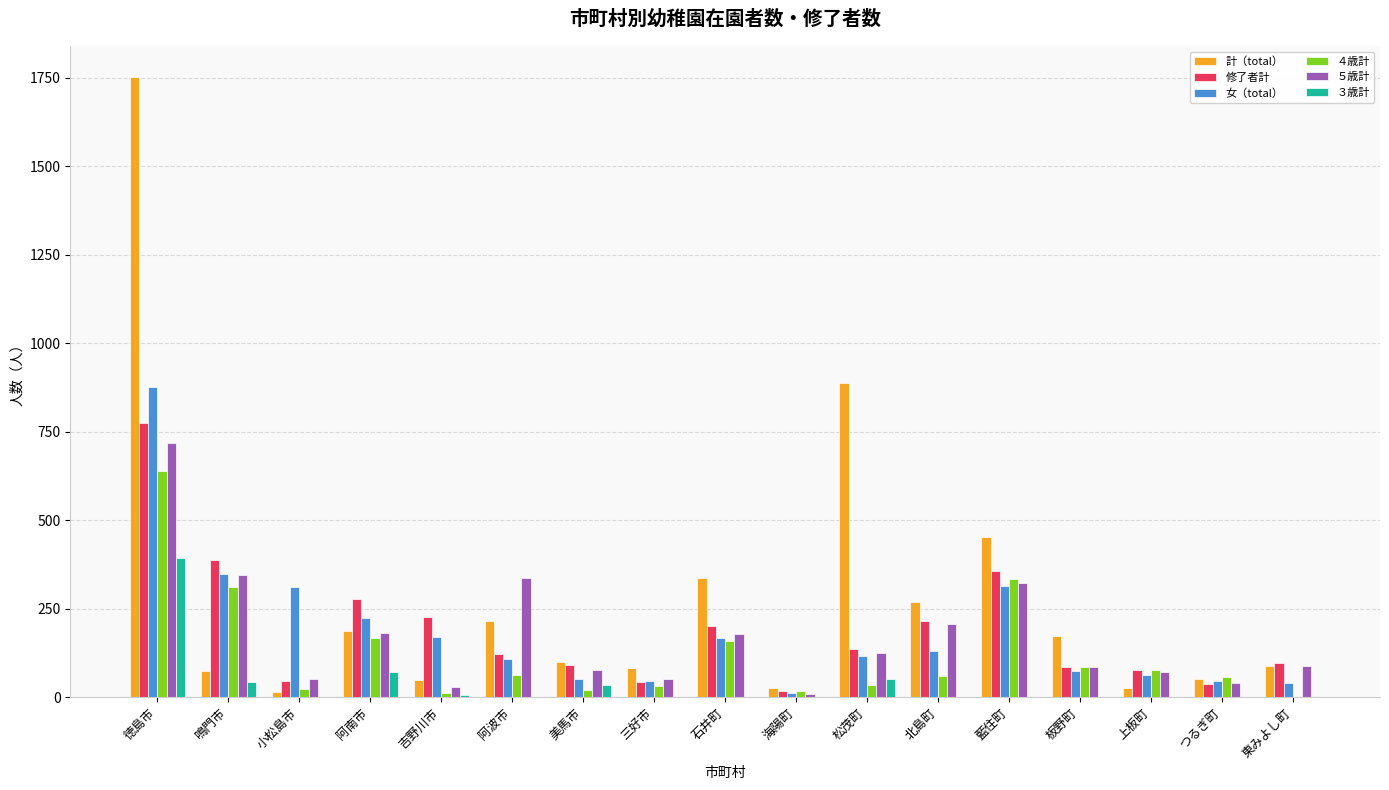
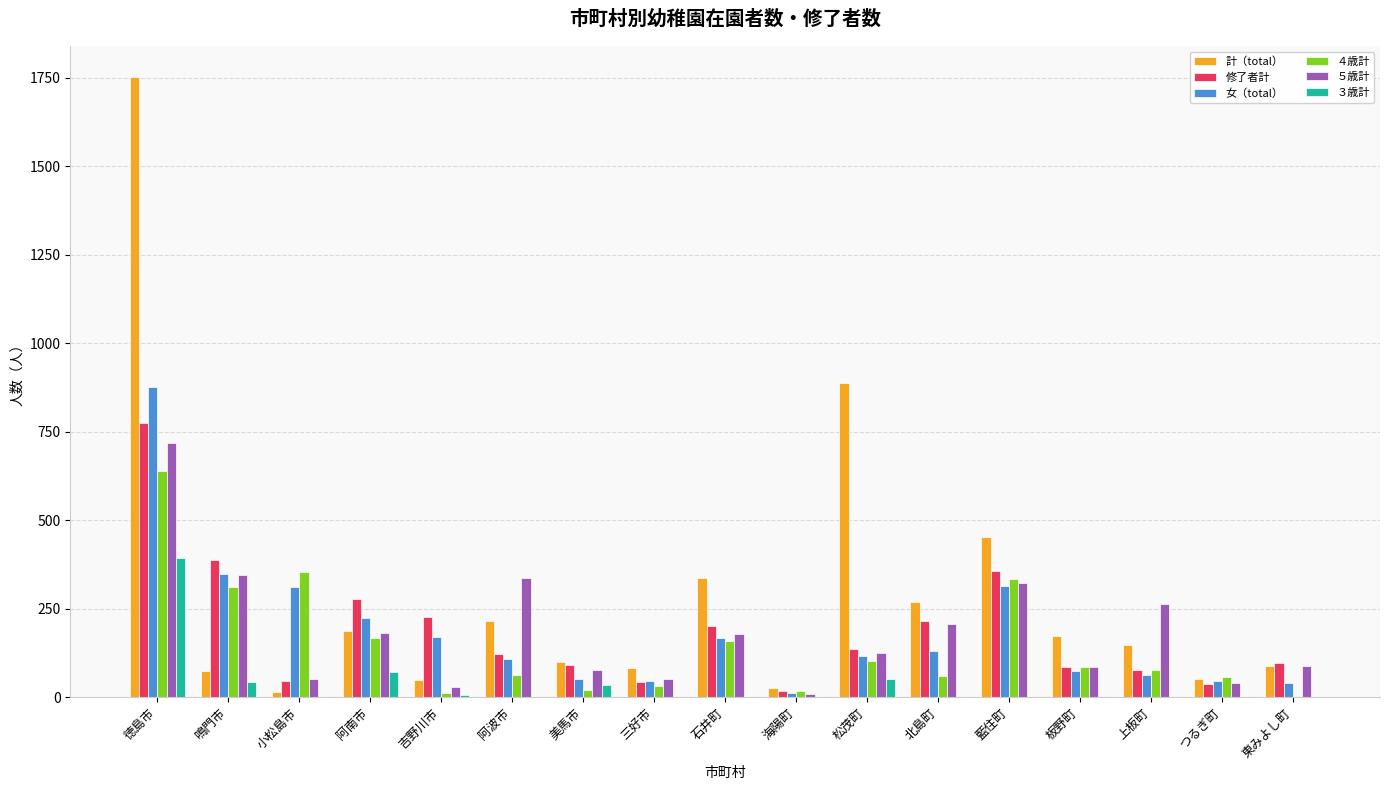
４歳計, 小松島市: 20 -> 350
４歳計, 松茂町: 30 -> 100
計（total）, 上板町: 30 -> 150
５歳計, 上板町: 70 -> 260
